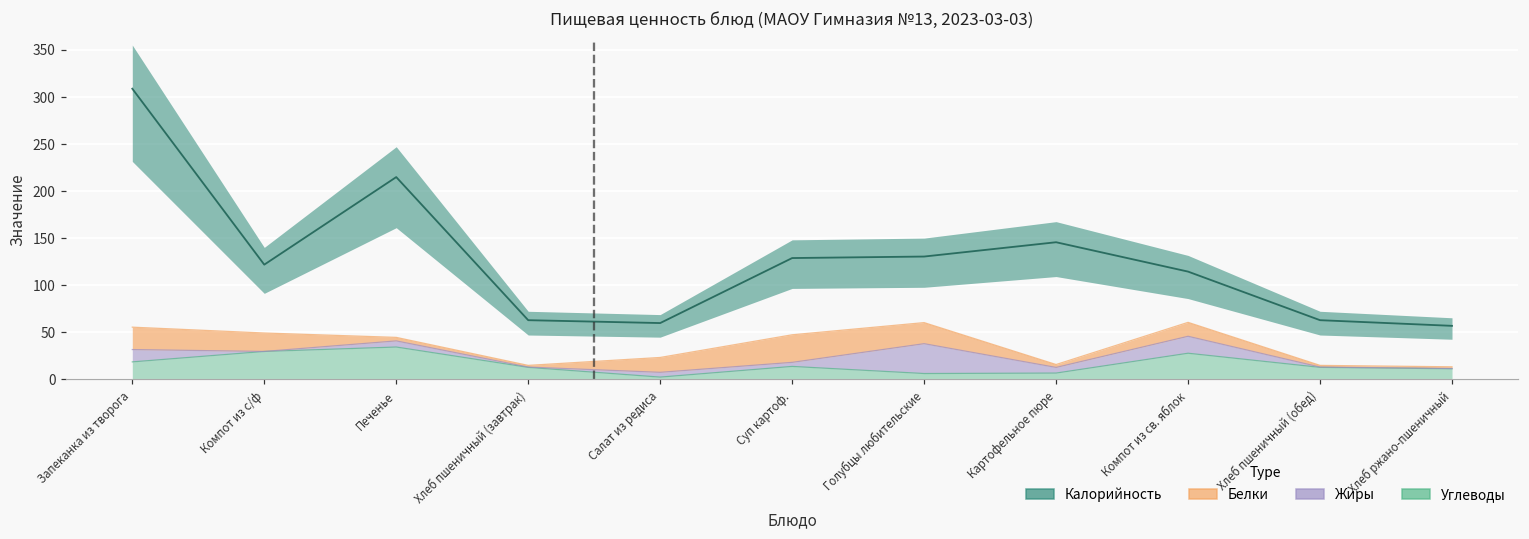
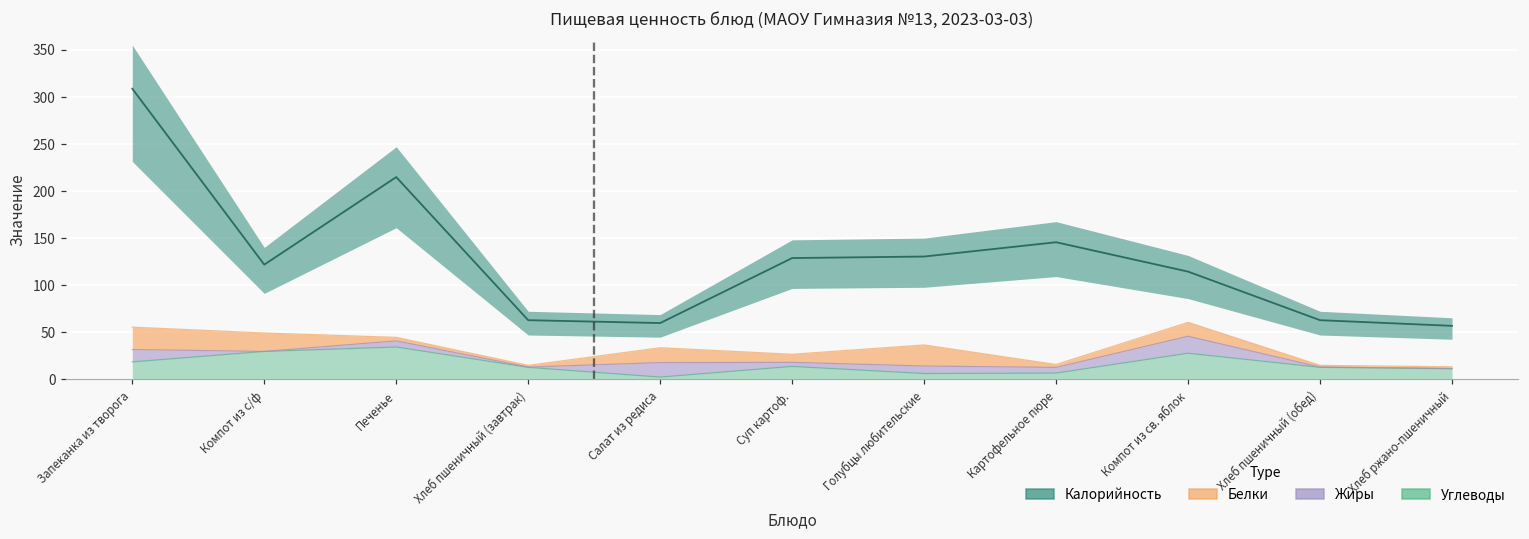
Жиры, Салат из редиса: 10 -> 20
Белки, Суп картоф.: 30 -> 10
Жиры, Голубцы любительские: 30 -> 10
